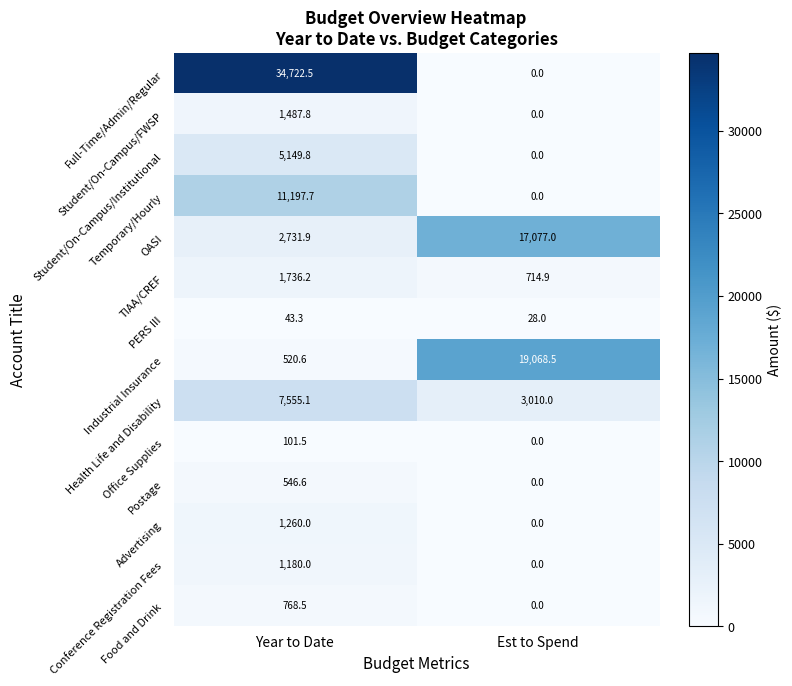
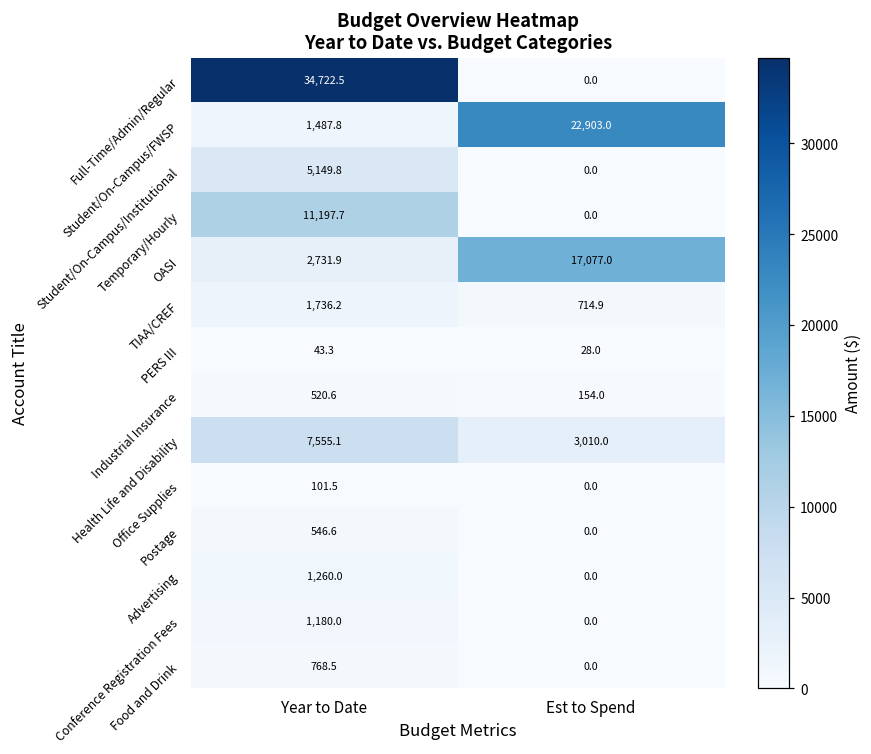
Student/On-Campus/FWSP, Est to Spend: 0.0 -> 22,903.0
Industrial Insurance, Est to Spend: 19,068.5 -> 154.0
